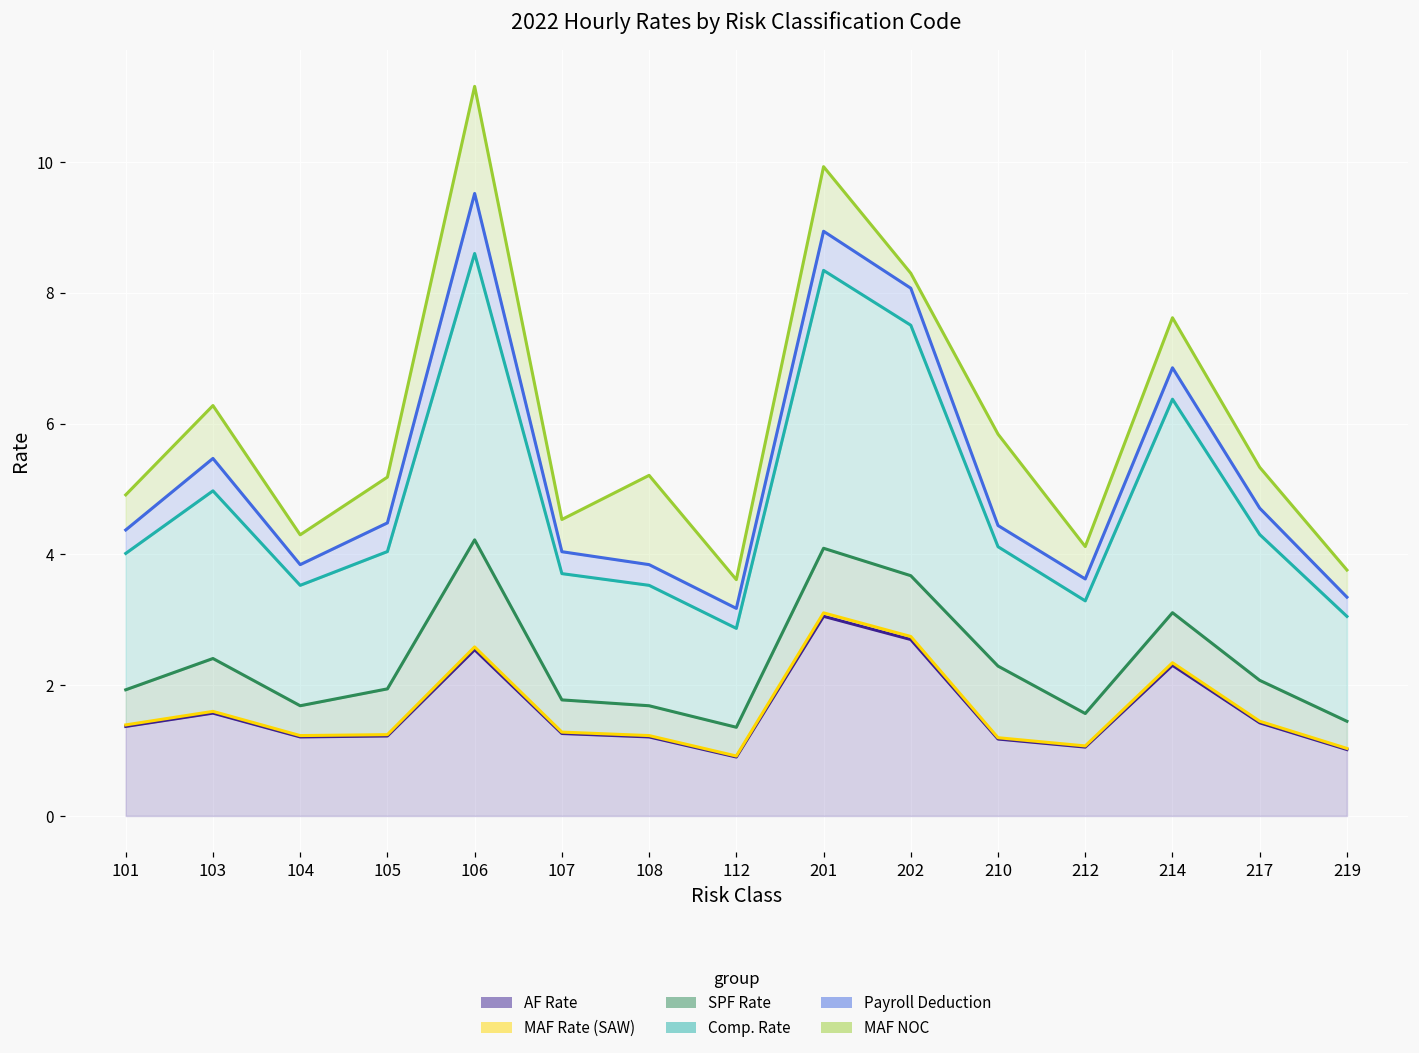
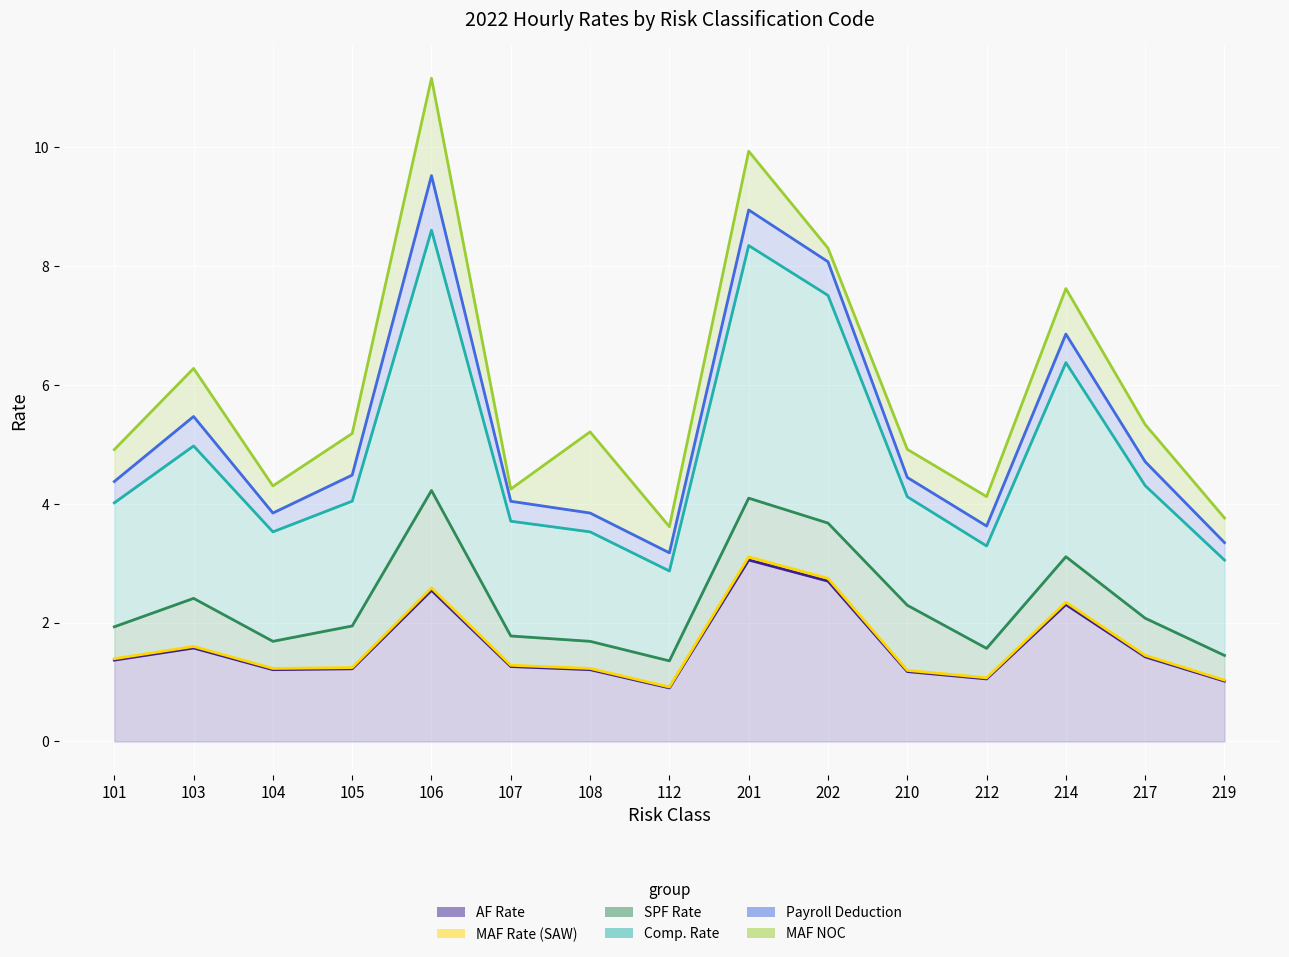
MAF NOC, 107: 0.5 -> 0.2
MAF NOC, 210: 1.4 -> 0.5
